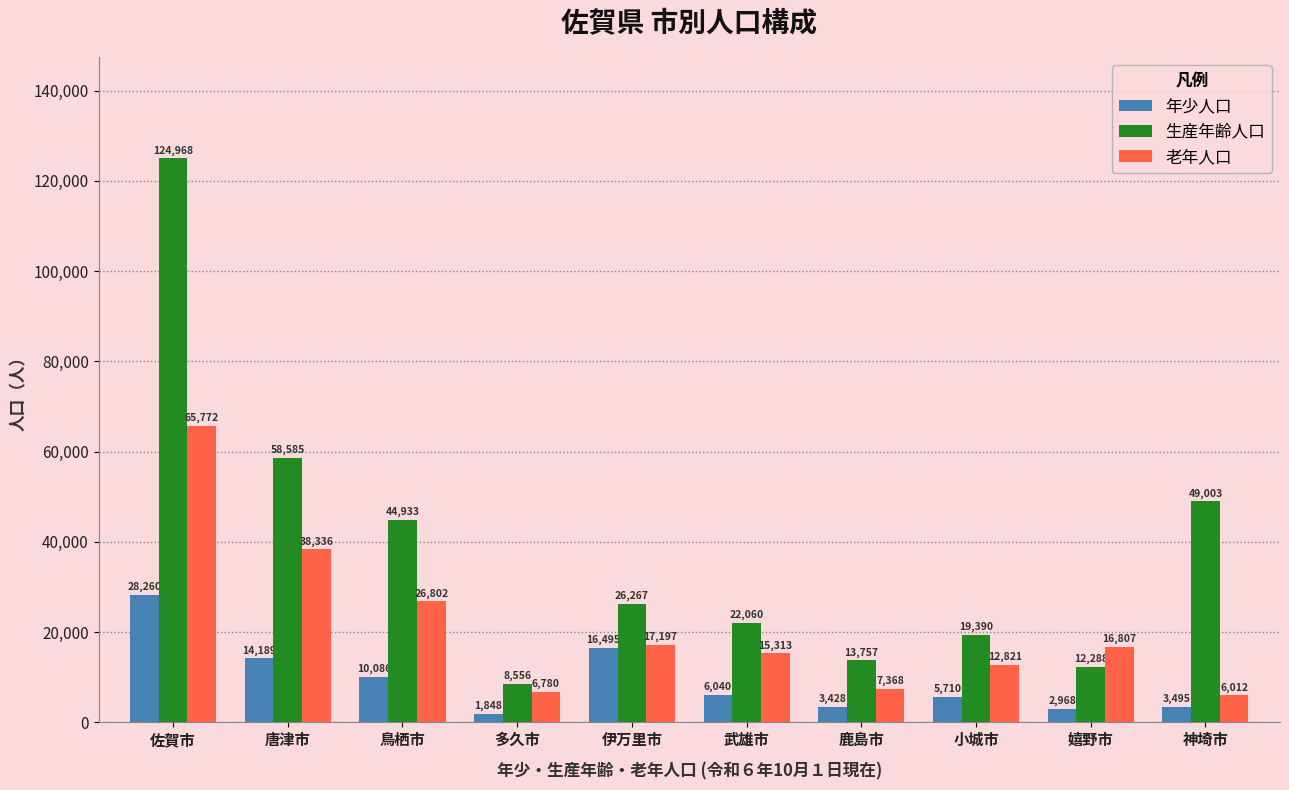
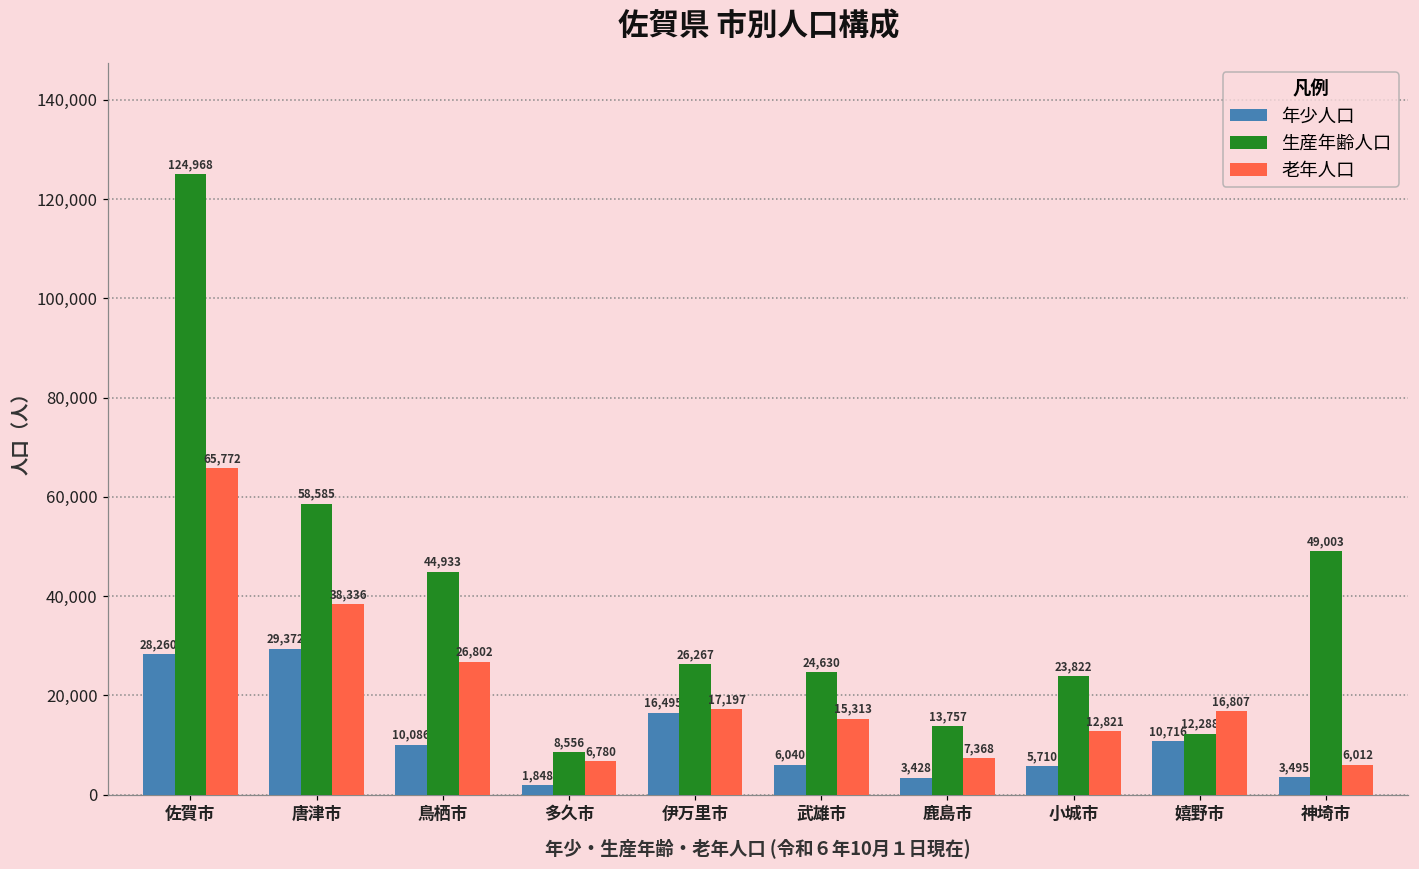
年少人口, 唐津市: 14,189 -> 29,372
生産年齢人口, 武雄市: 22,060 -> 24,630
生産年齢人口, 小城市: 19,390 -> 23,822
年少人口, 嬉野市: 2,968 -> 10,716
